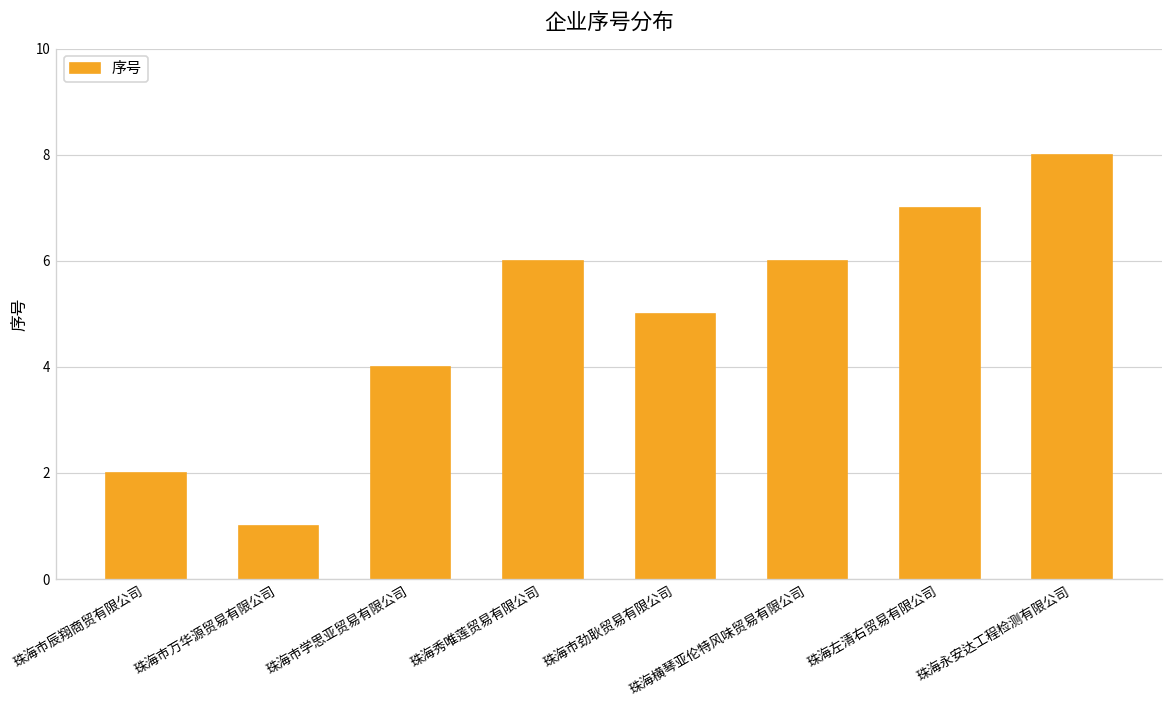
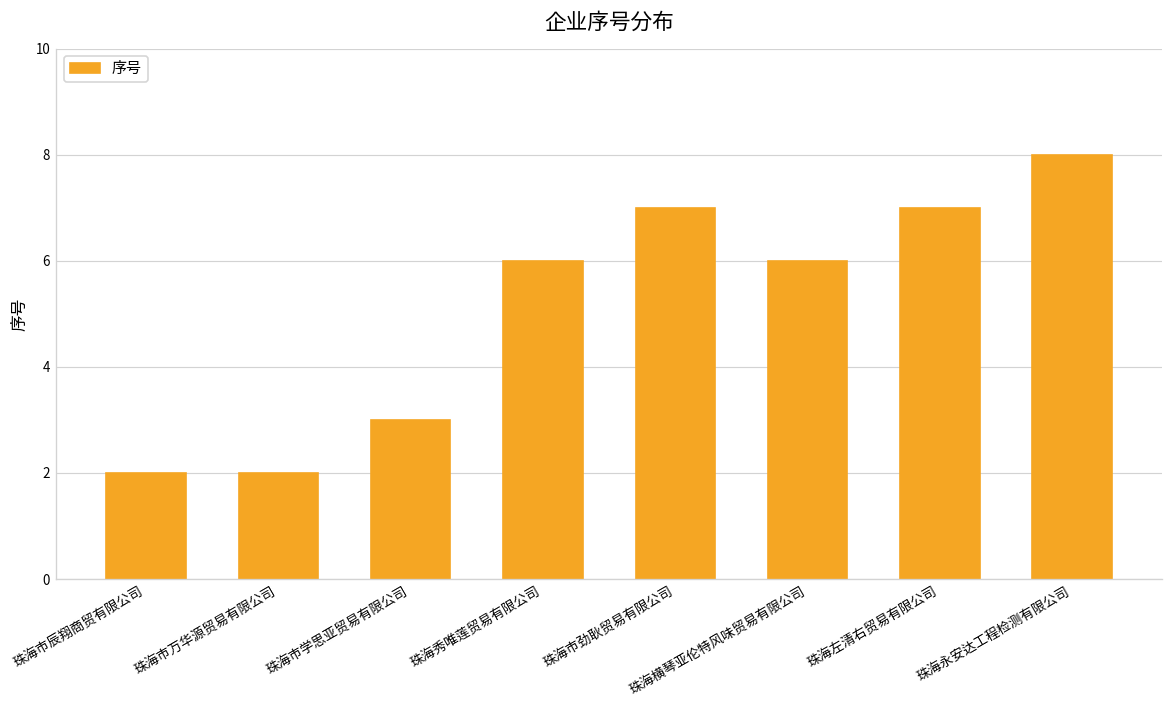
珠海市万华源贸易有限公司: 1 -> 2
珠海市学思亚贸易有限公司: 4 -> 3
珠海市劲耿贸易有限公司: 5 -> 7
